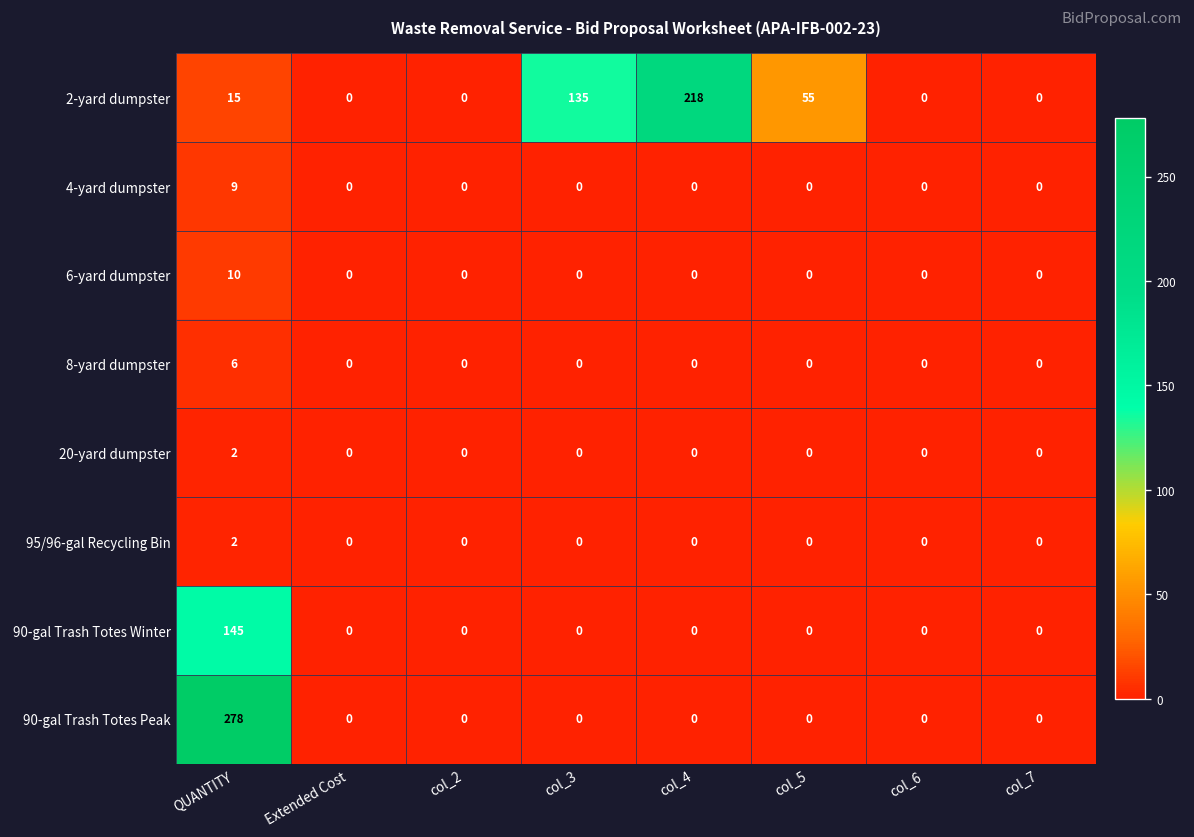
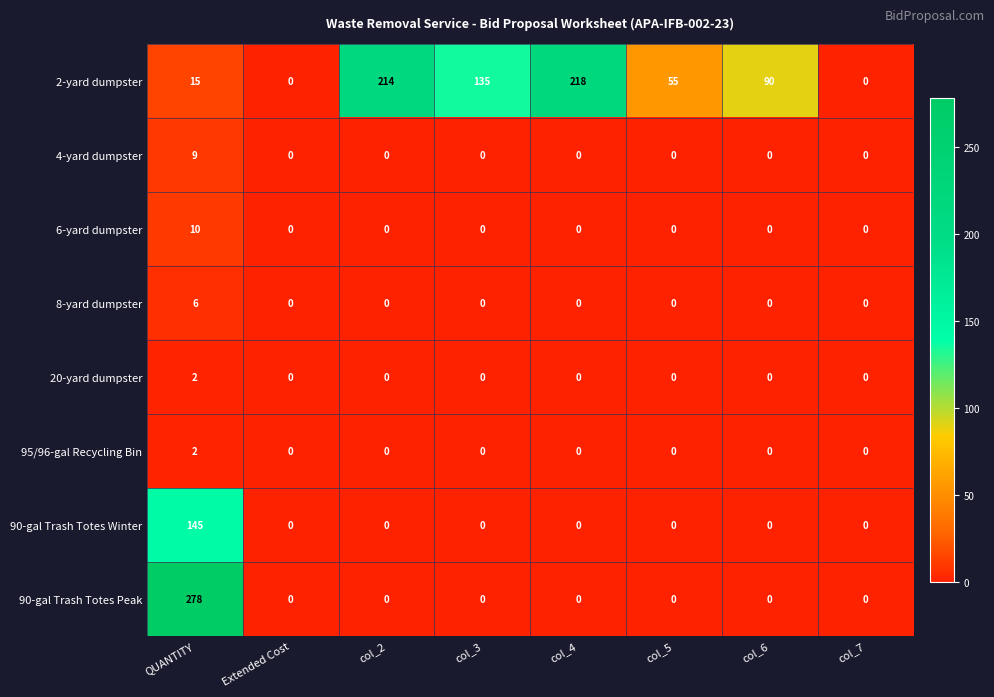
2-yard dumpster, col_2: 0 -> 214
2-yard dumpster, col_6: 0 -> 90
